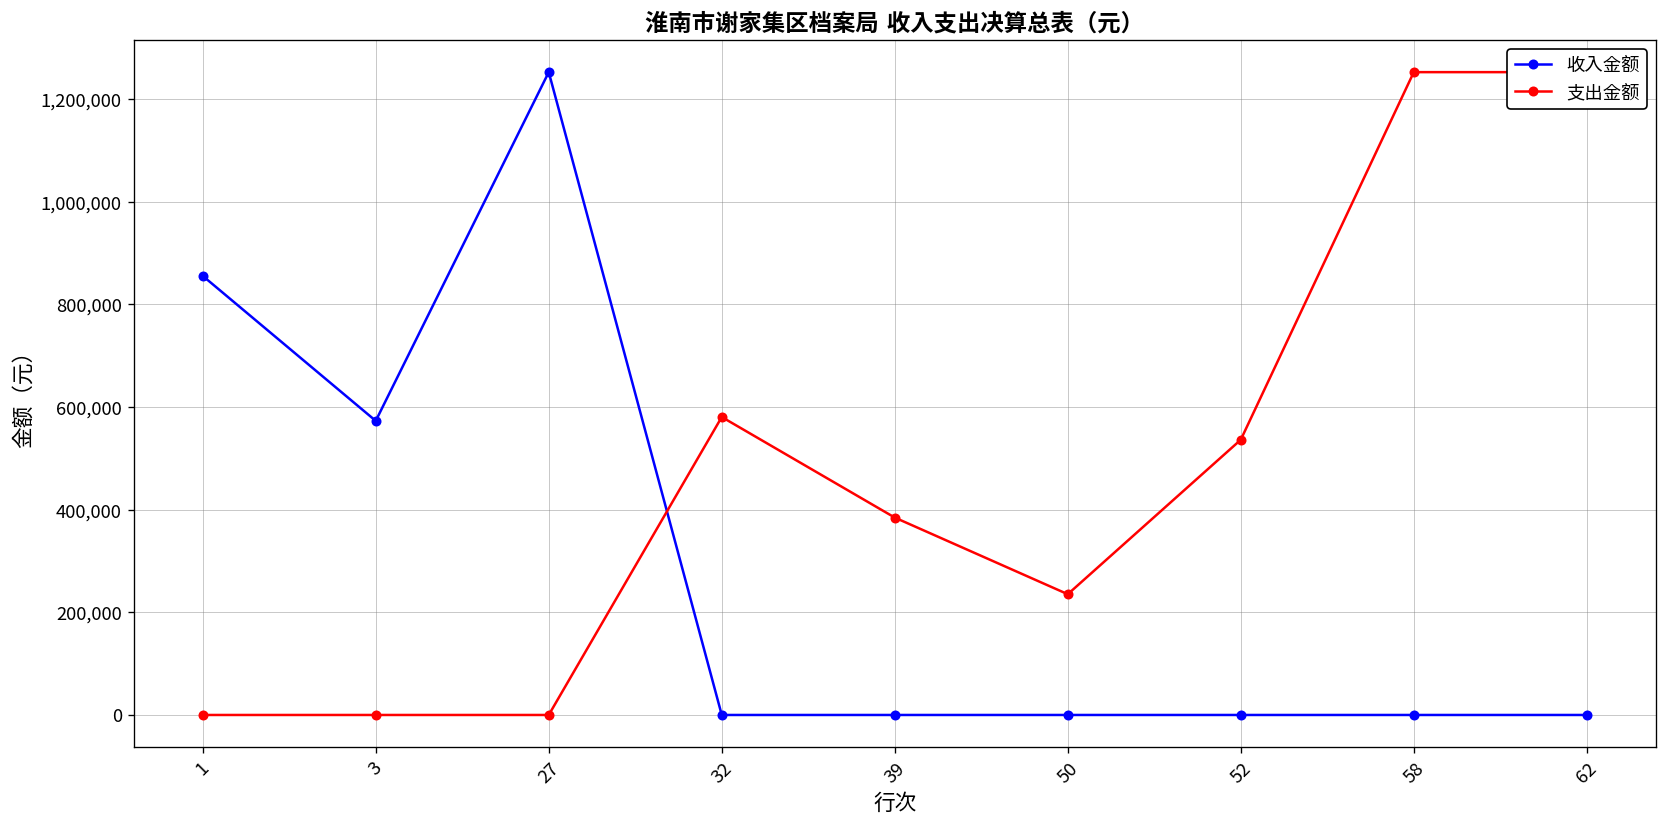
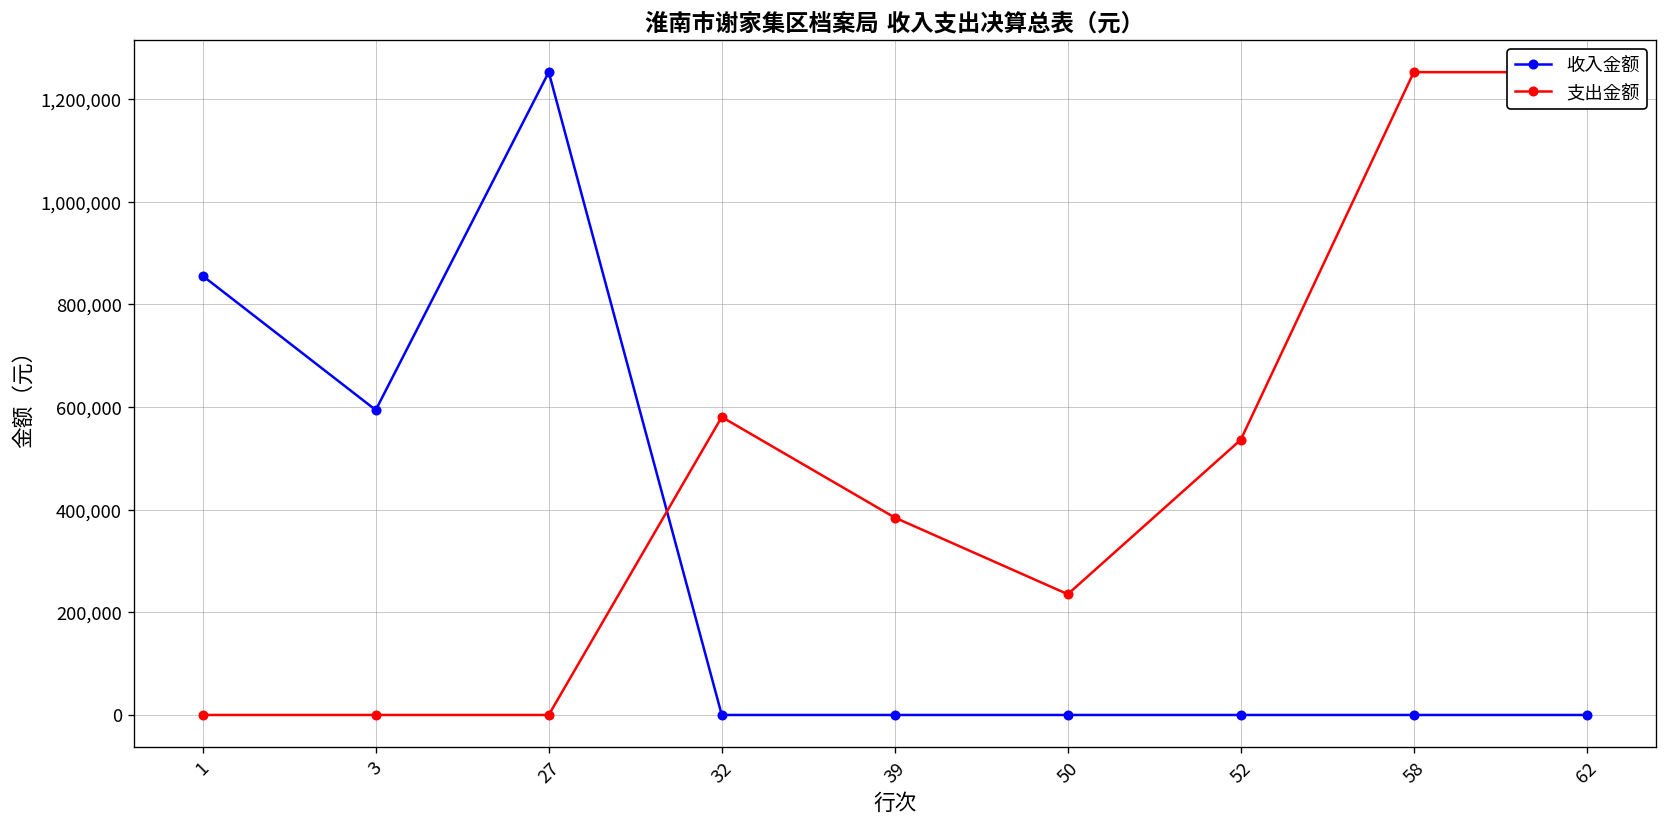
收入金额, 3: 570,000 -> 590,000
